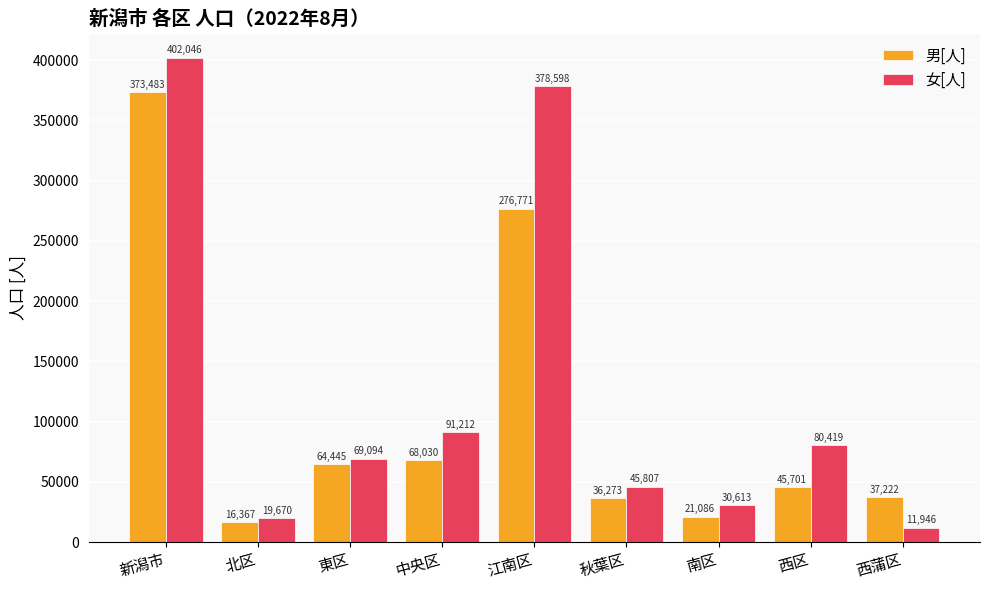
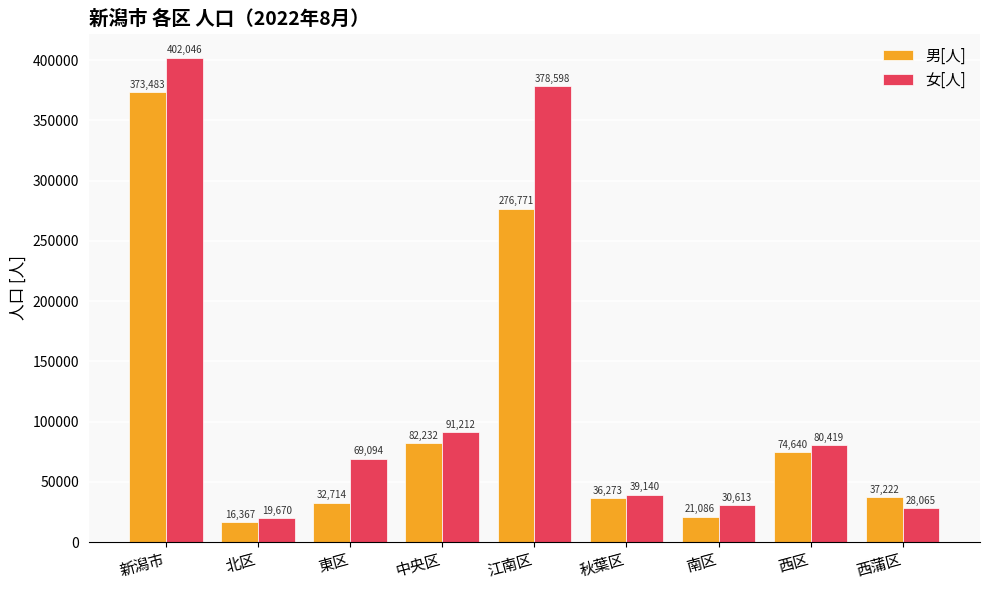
男[人], 東区: 64,445 -> 32,714
男[人], 中央区: 68,030 -> 82,232
女[人], 秋葉区: 45,807 -> 39,140
男[人], 西区: 45,701 -> 74,640
女[人], 西蒲区: 11,946 -> 28,065
